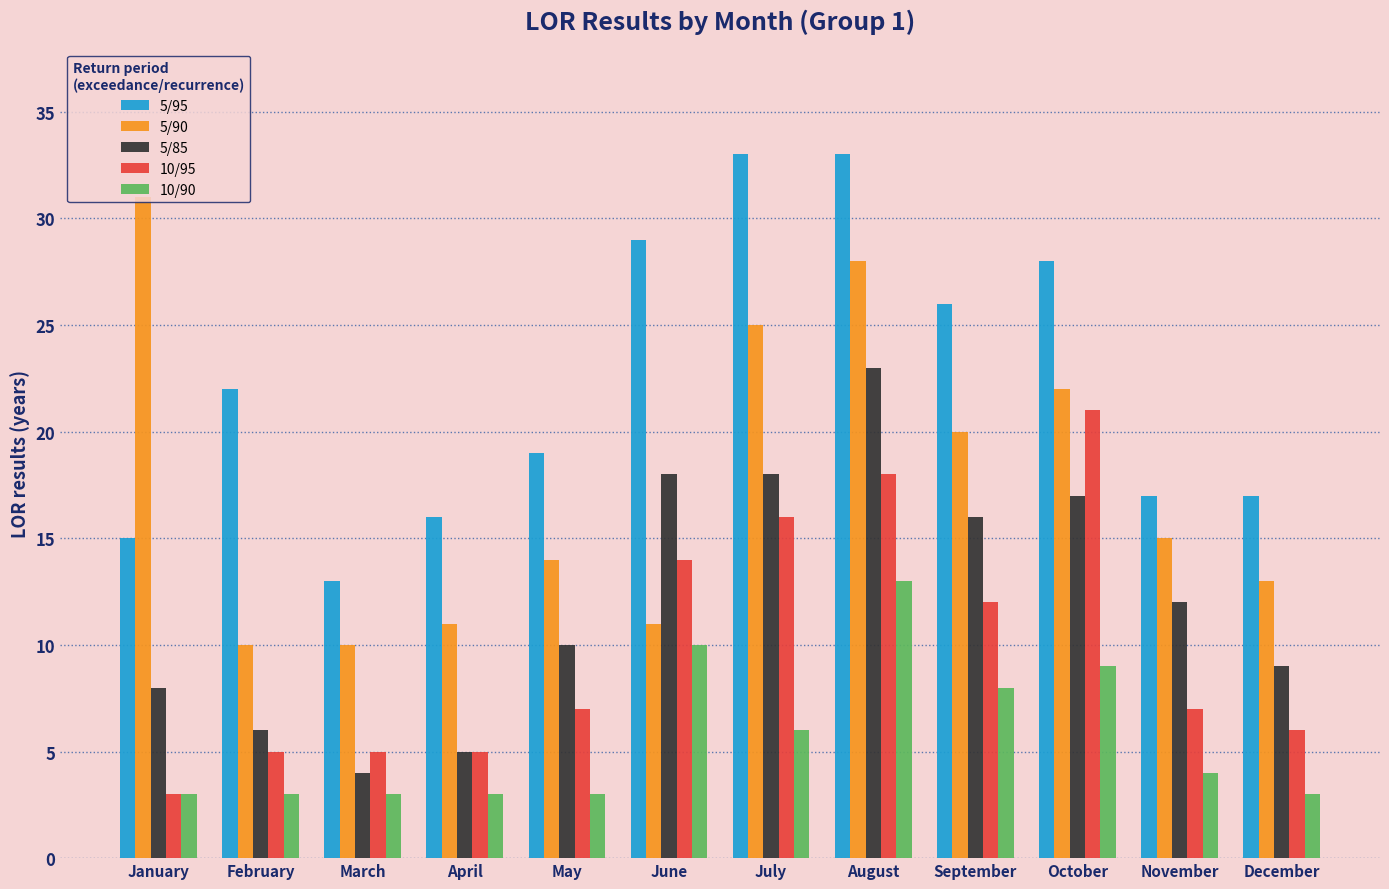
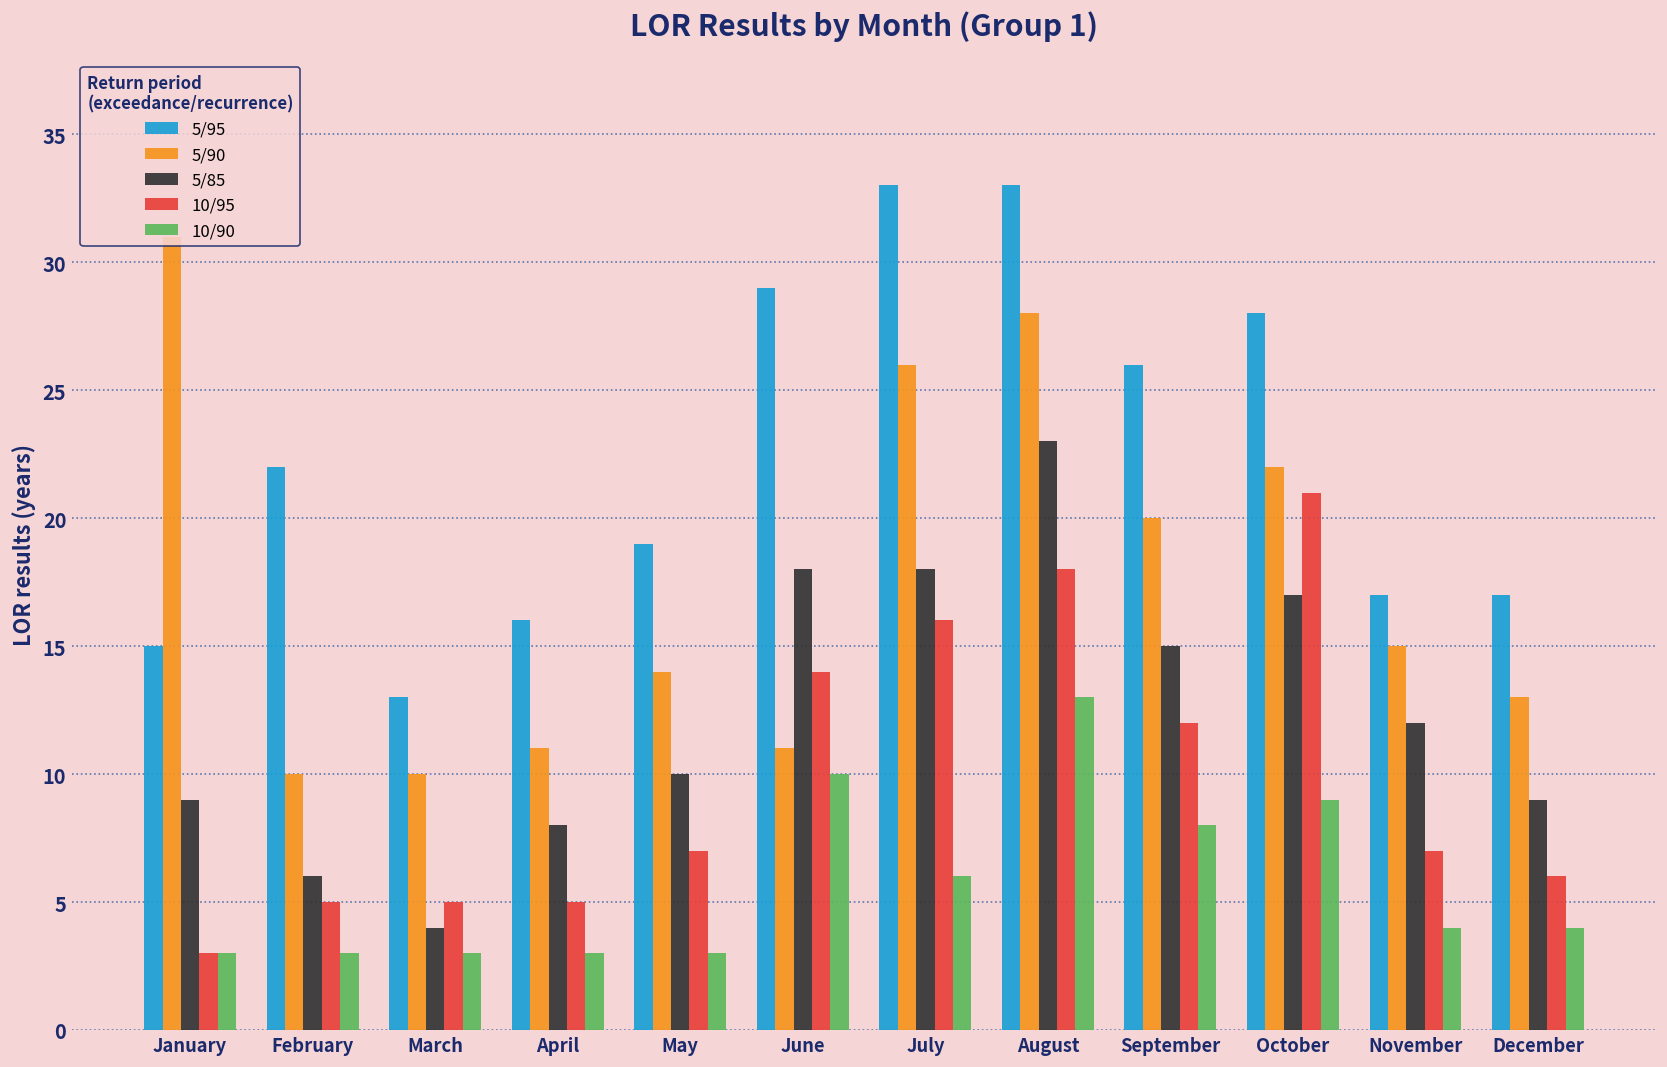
5/85, January: 8 -> 9
5/85, April: 5 -> 8
5/90, July: 25 -> 26
5/85, September: 16 -> 15
10/90, December: 3 -> 4
